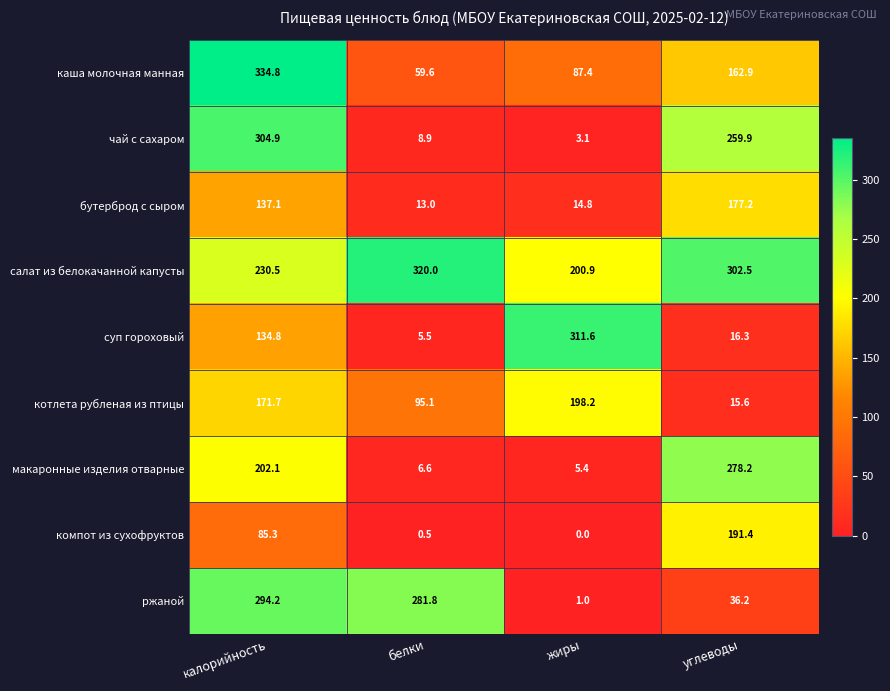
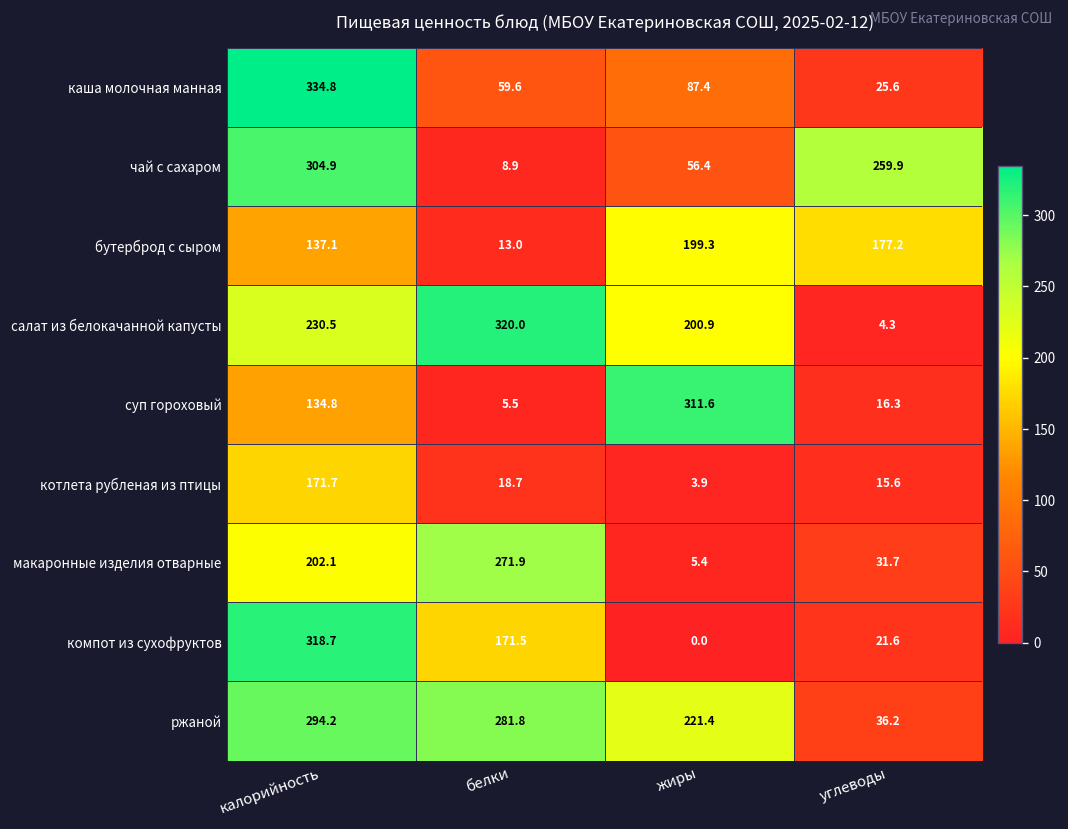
каша молочная манная, углеводы: 162.9 -> 25.6
чай с сахаром, жиры: 3.1 -> 56.4
бутерброд с сыром, жиры: 14.8 -> 199.3
салат из белокачанной капусты, углеводы: 302.5 -> 4.3
котлета рубленая из птицы, белки: 95.1 -> 18.7
котлета рубленая из птицы, жиры: 198.2 -> 3.9
макаронные изделия отварные, белки: 6.6 -> 271.9
макаронные изделия отварные, углеводы: 278.2 -> 31.7
компот из сухофруктов, калорийность: 85.3 -> 318.7
компот из сухофруктов, белки: 0.5 -> 171.5
компот из сухофруктов, углеводы: 191.4 -> 21.6
ржаной, жиры: 1.0 -> 221.4
